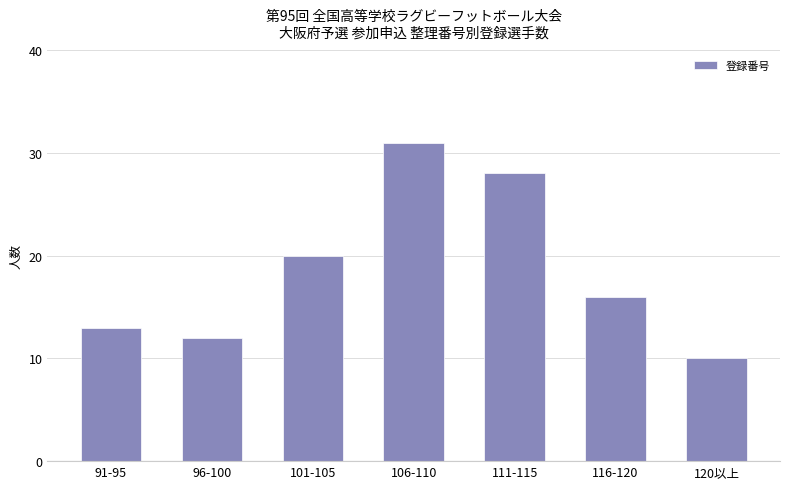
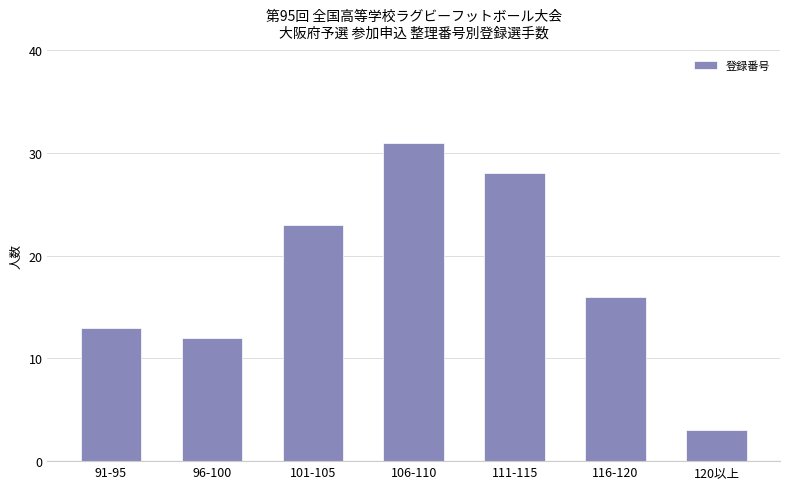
101-105: 20 -> 23
120以上: 10 -> 3
